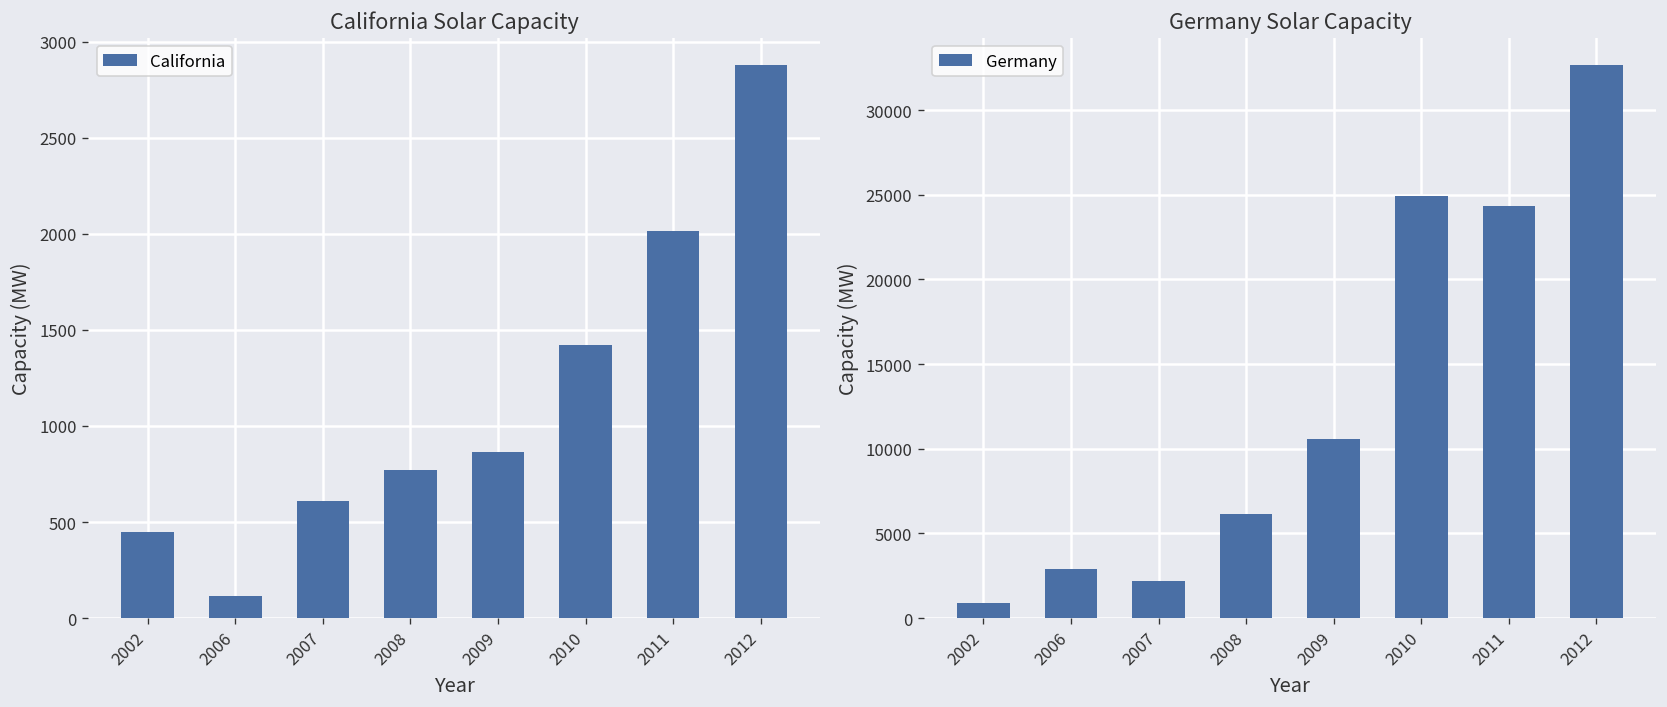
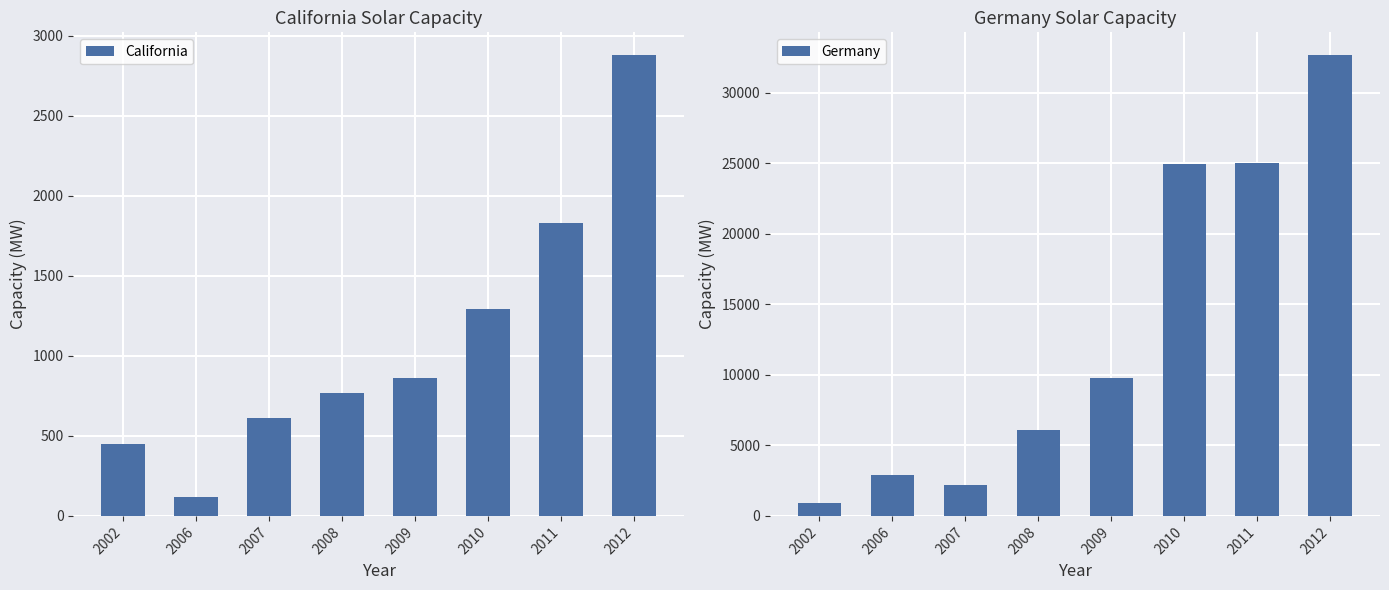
California Solar Capacity, 2010: 1420 -> 1290
California Solar Capacity, 2011: 2020 -> 1830
Germany Solar Capacity, 2009: 10600 -> 9700
Germany Solar Capacity, 2011: 24300 -> 25000
